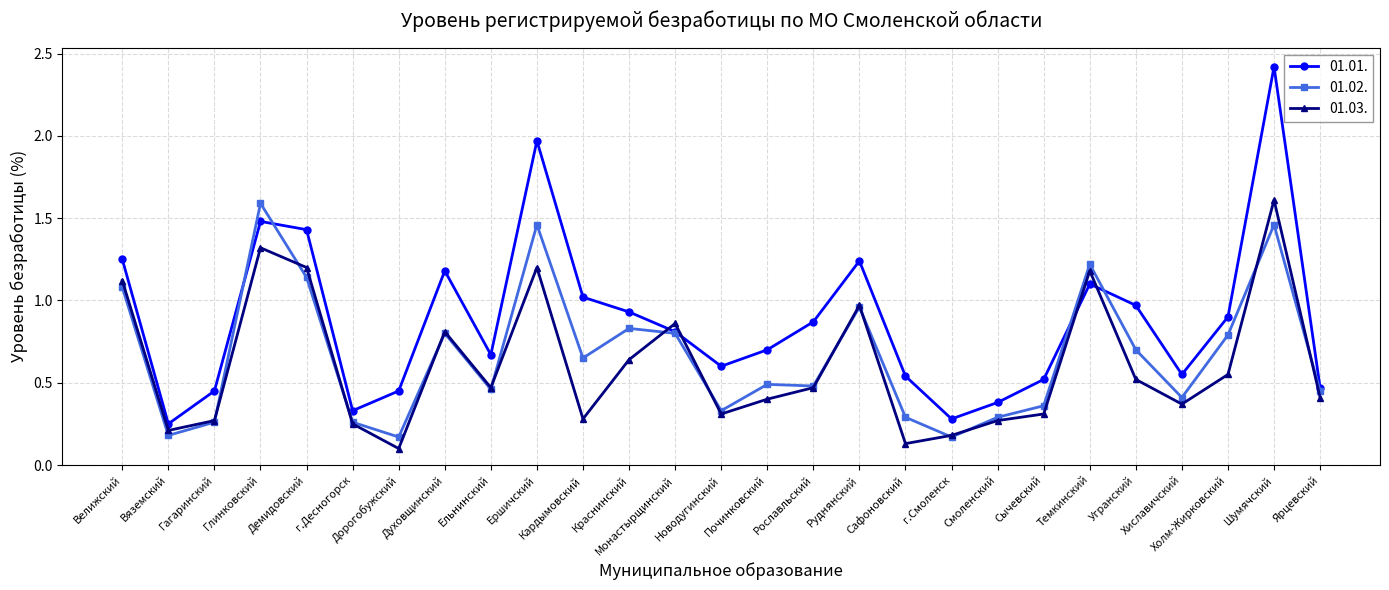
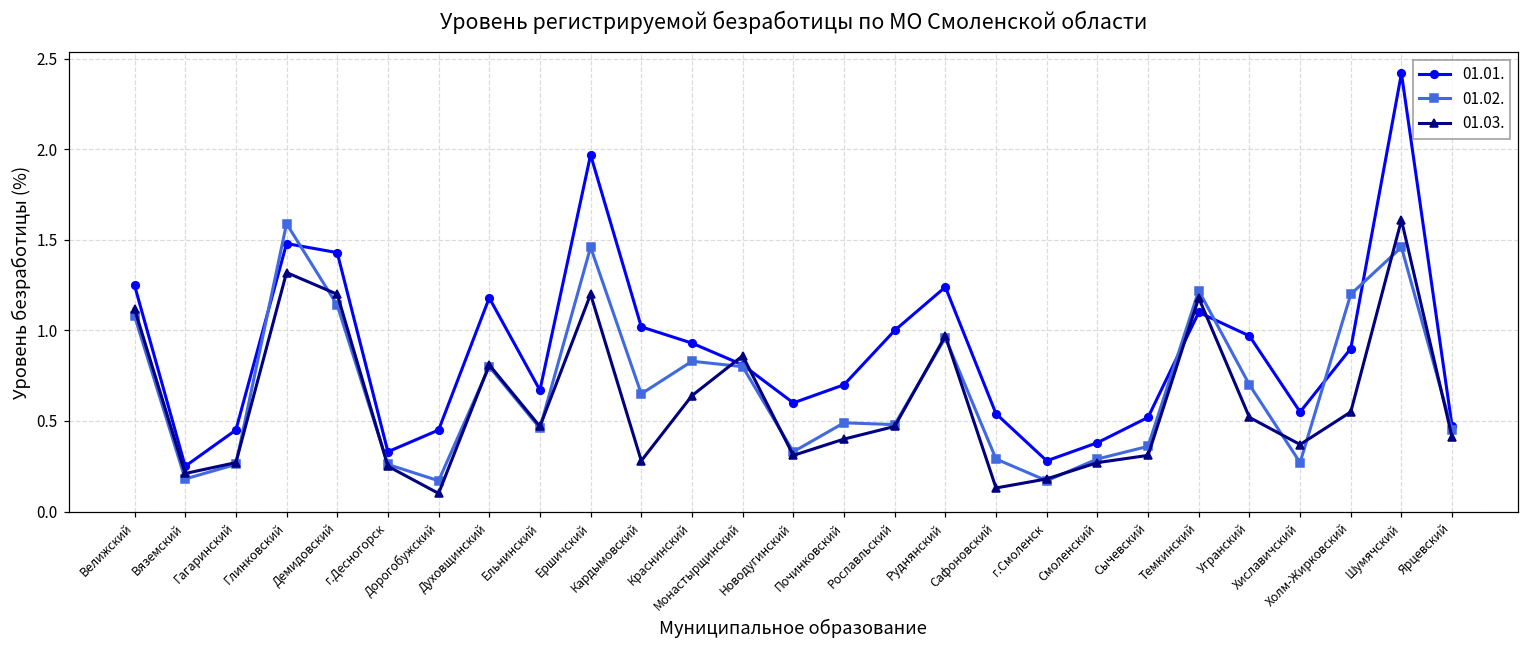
01.01., Рославльский: 0.87 -> 1.00
01.02., Хиславичский: 0.41 -> 0.27
01.02., Холм-Жирковский: 0.79 -> 1.20
